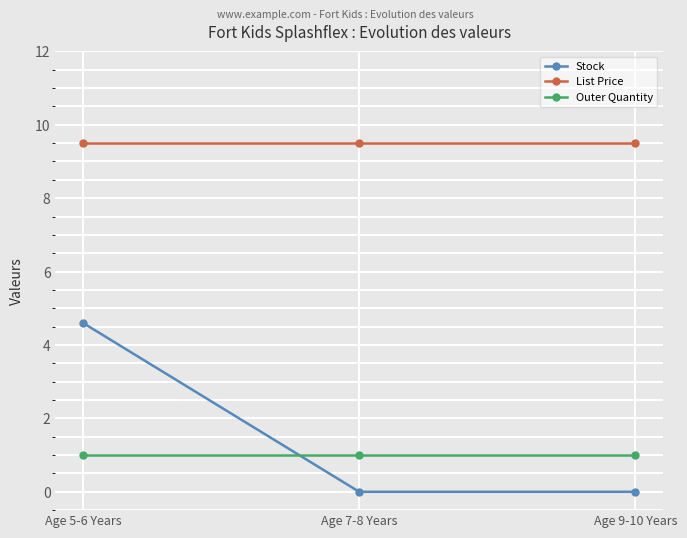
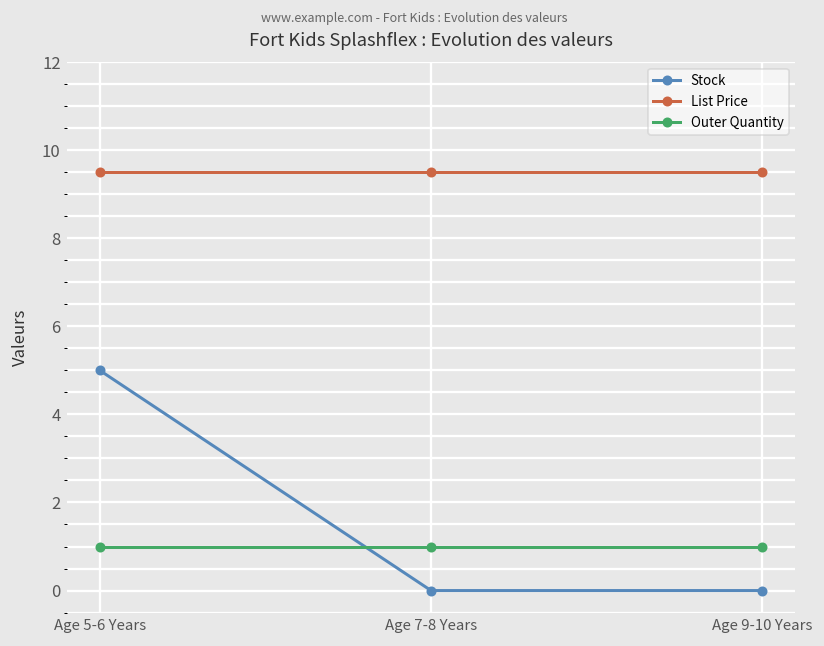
Stock, Age 5-6 Years: 4.6 -> 5.0
